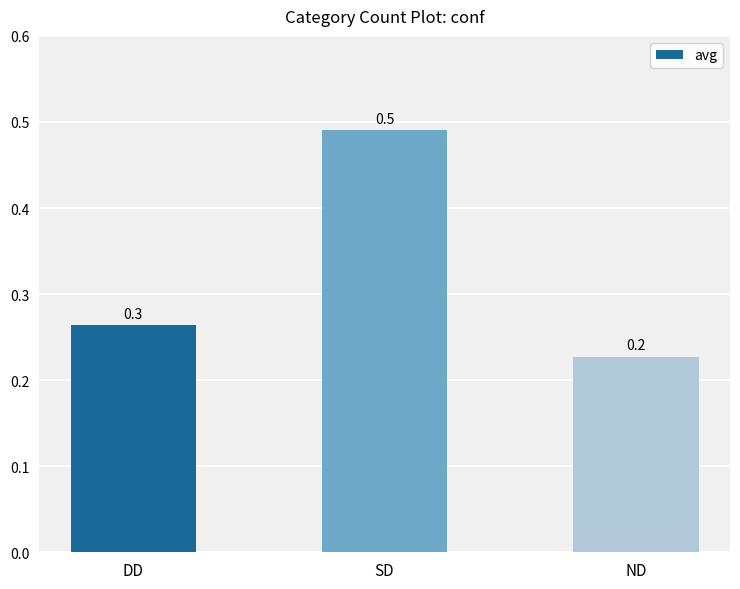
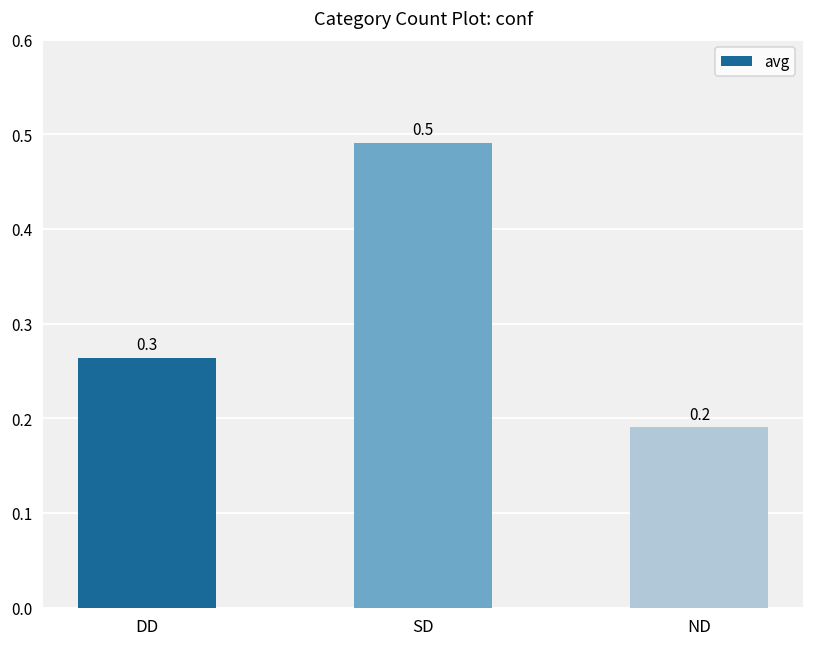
ND: 0.23 -> 0.19
